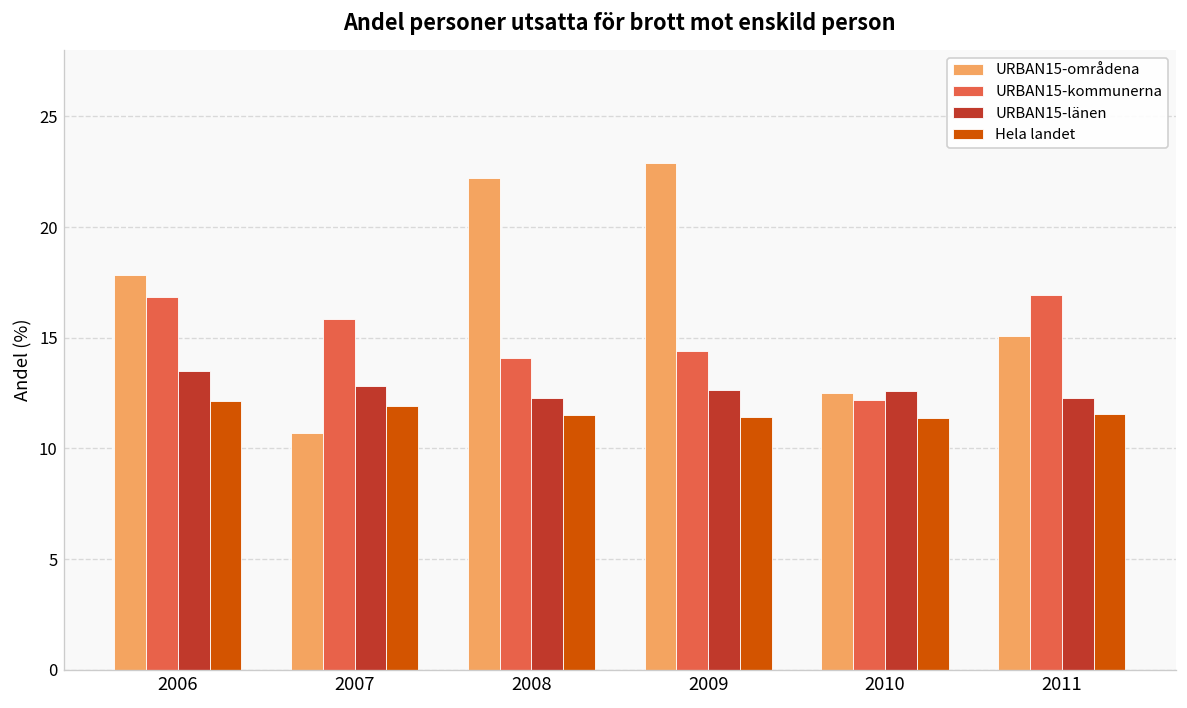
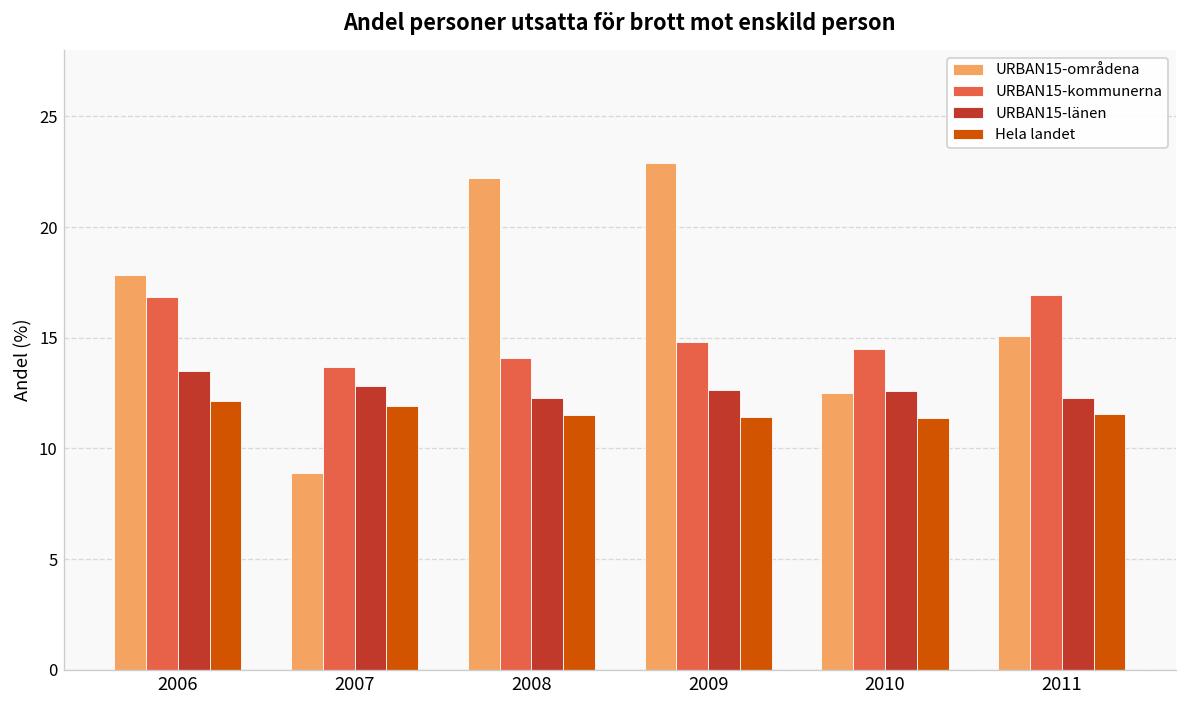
URBAN15-områdena, 2007: 10.7 -> 8.9
URBAN15-kommunerna, 2007: 15.9 -> 13.7
URBAN15-kommunerna, 2009: 14.4 -> 14.8
URBAN15-kommunerna, 2010: 12.2 -> 14.5
